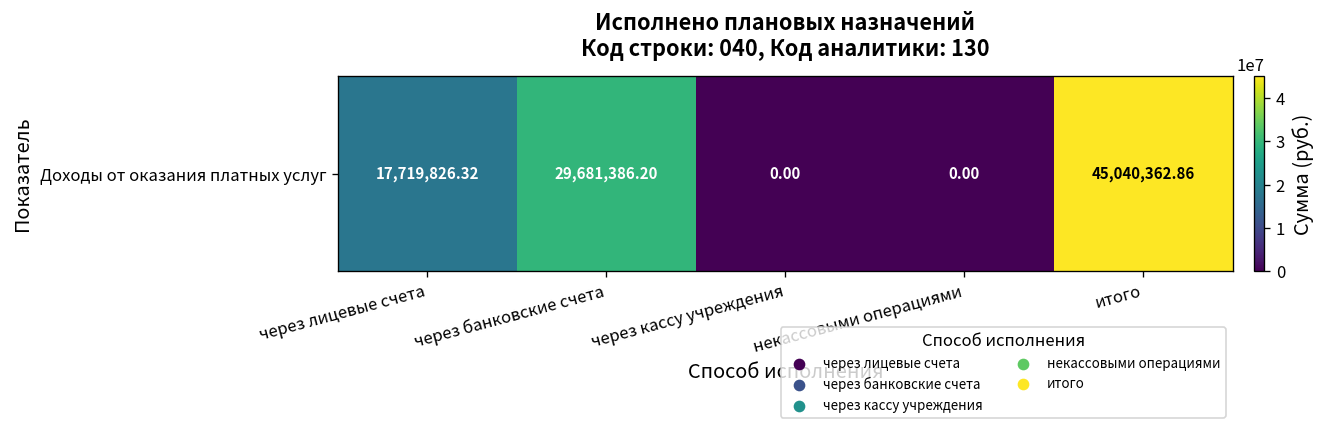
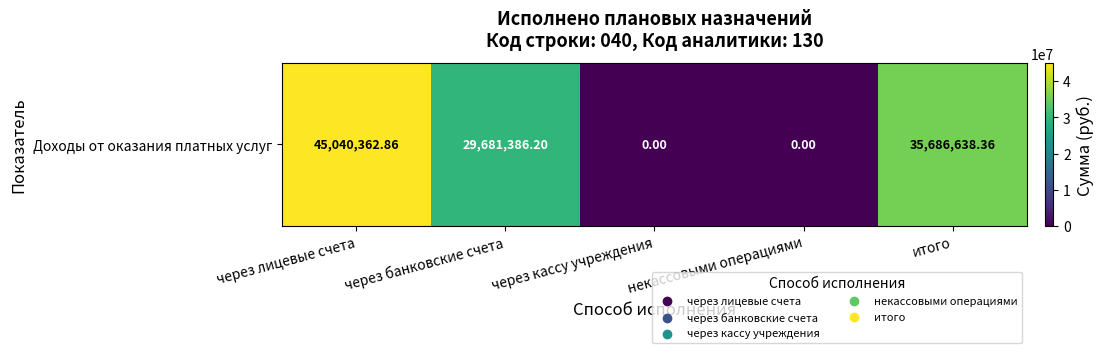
Доходы от оказания платных услуг, через лицевые счета: 17,719,826.32 -> 45,040,362.86
Доходы от оказания платных услуг, итого: 45,040,362.86 -> 35,686,638.36
